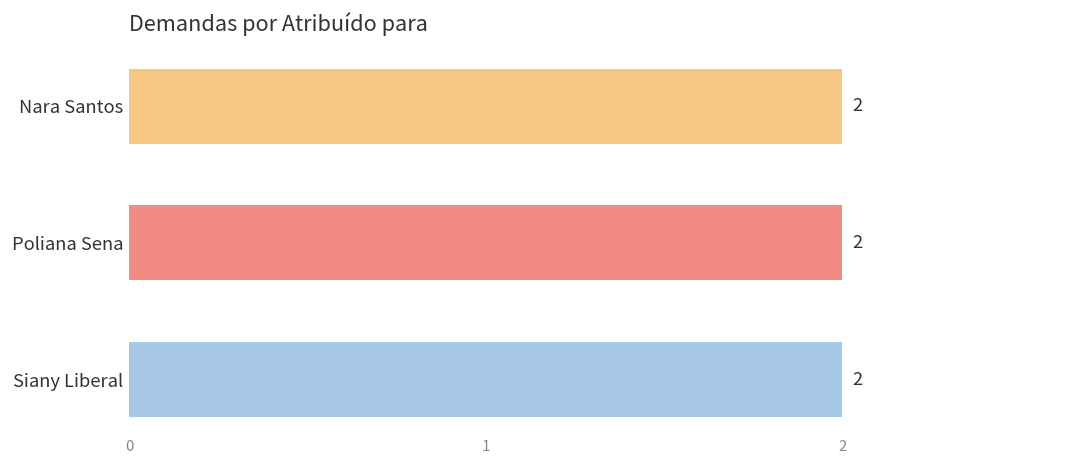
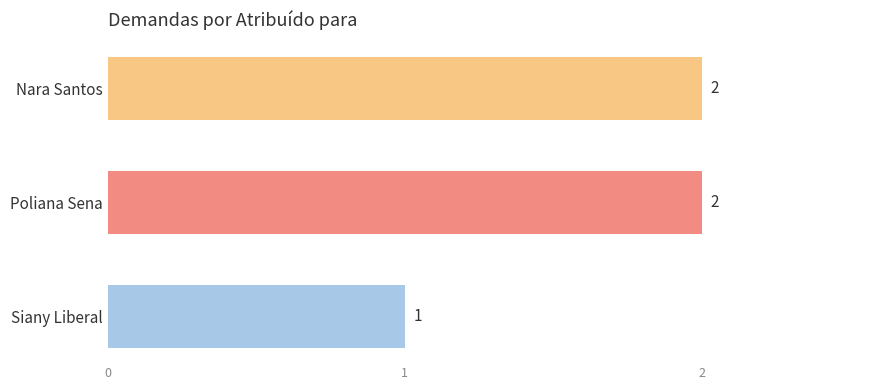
Siany Liberal: 2 -> 1
